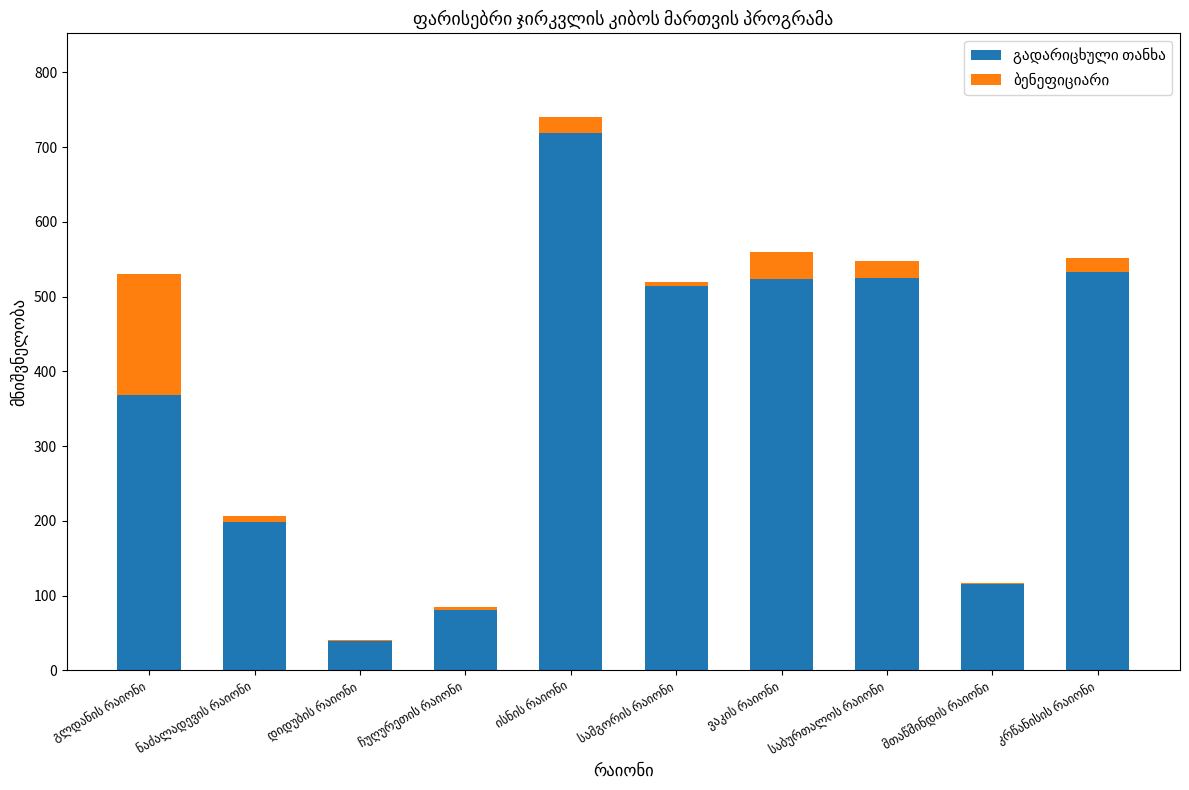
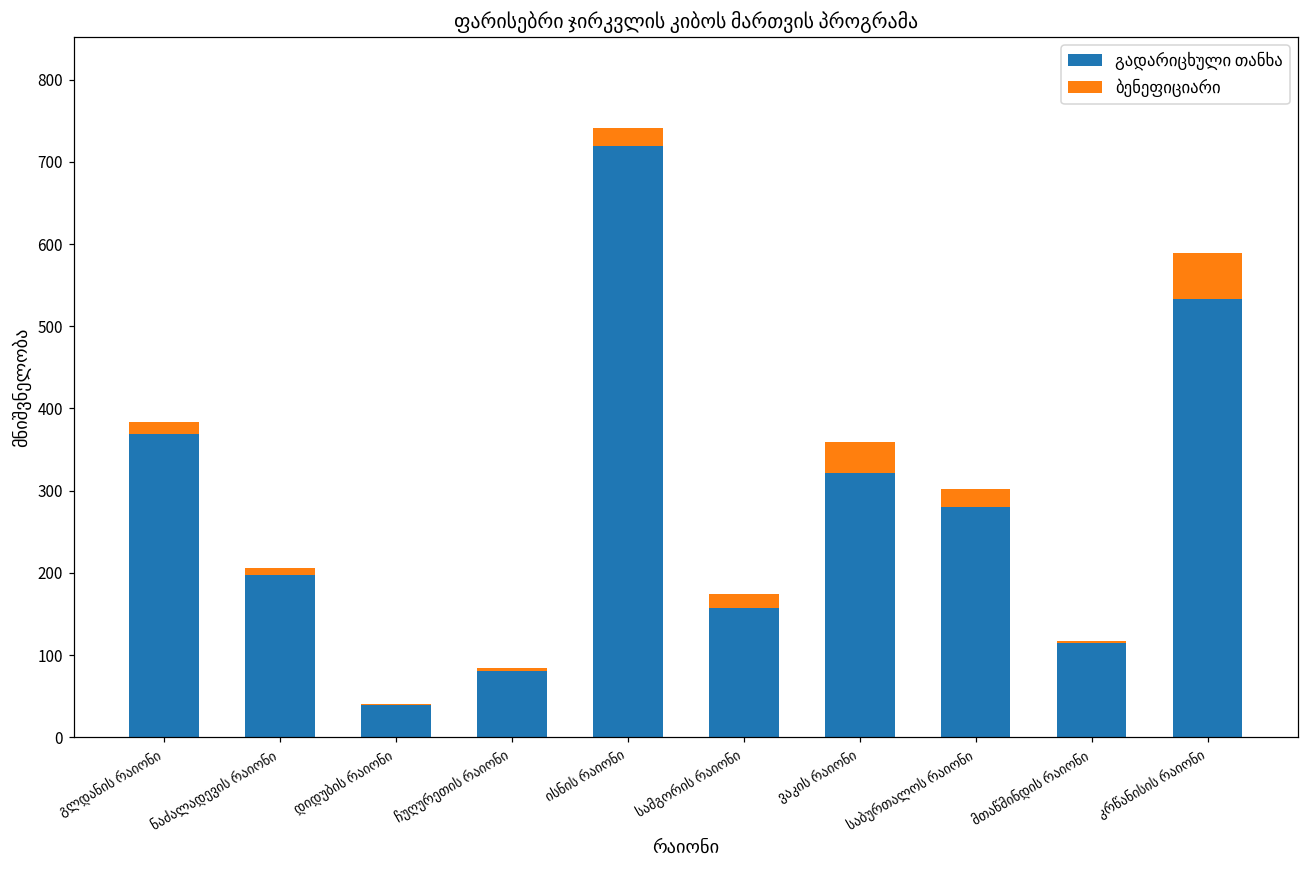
ბენეფიციარი, გლდანის რაიონი: 160 -> 20
გადარიცხული თანხა, სამგორის რაიონი: 510 -> 160
ბენეფიციარი, სამგორის რაიონი: 10 -> 20
გადარიცხული თანხა, ვაკის რაიონი: 520 -> 320
გადარიცხული თანხა, საბურთალოს რაიონი: 530 -> 280
ბენეფიციარი, კრწანისის რაიონი: 20 -> 60
